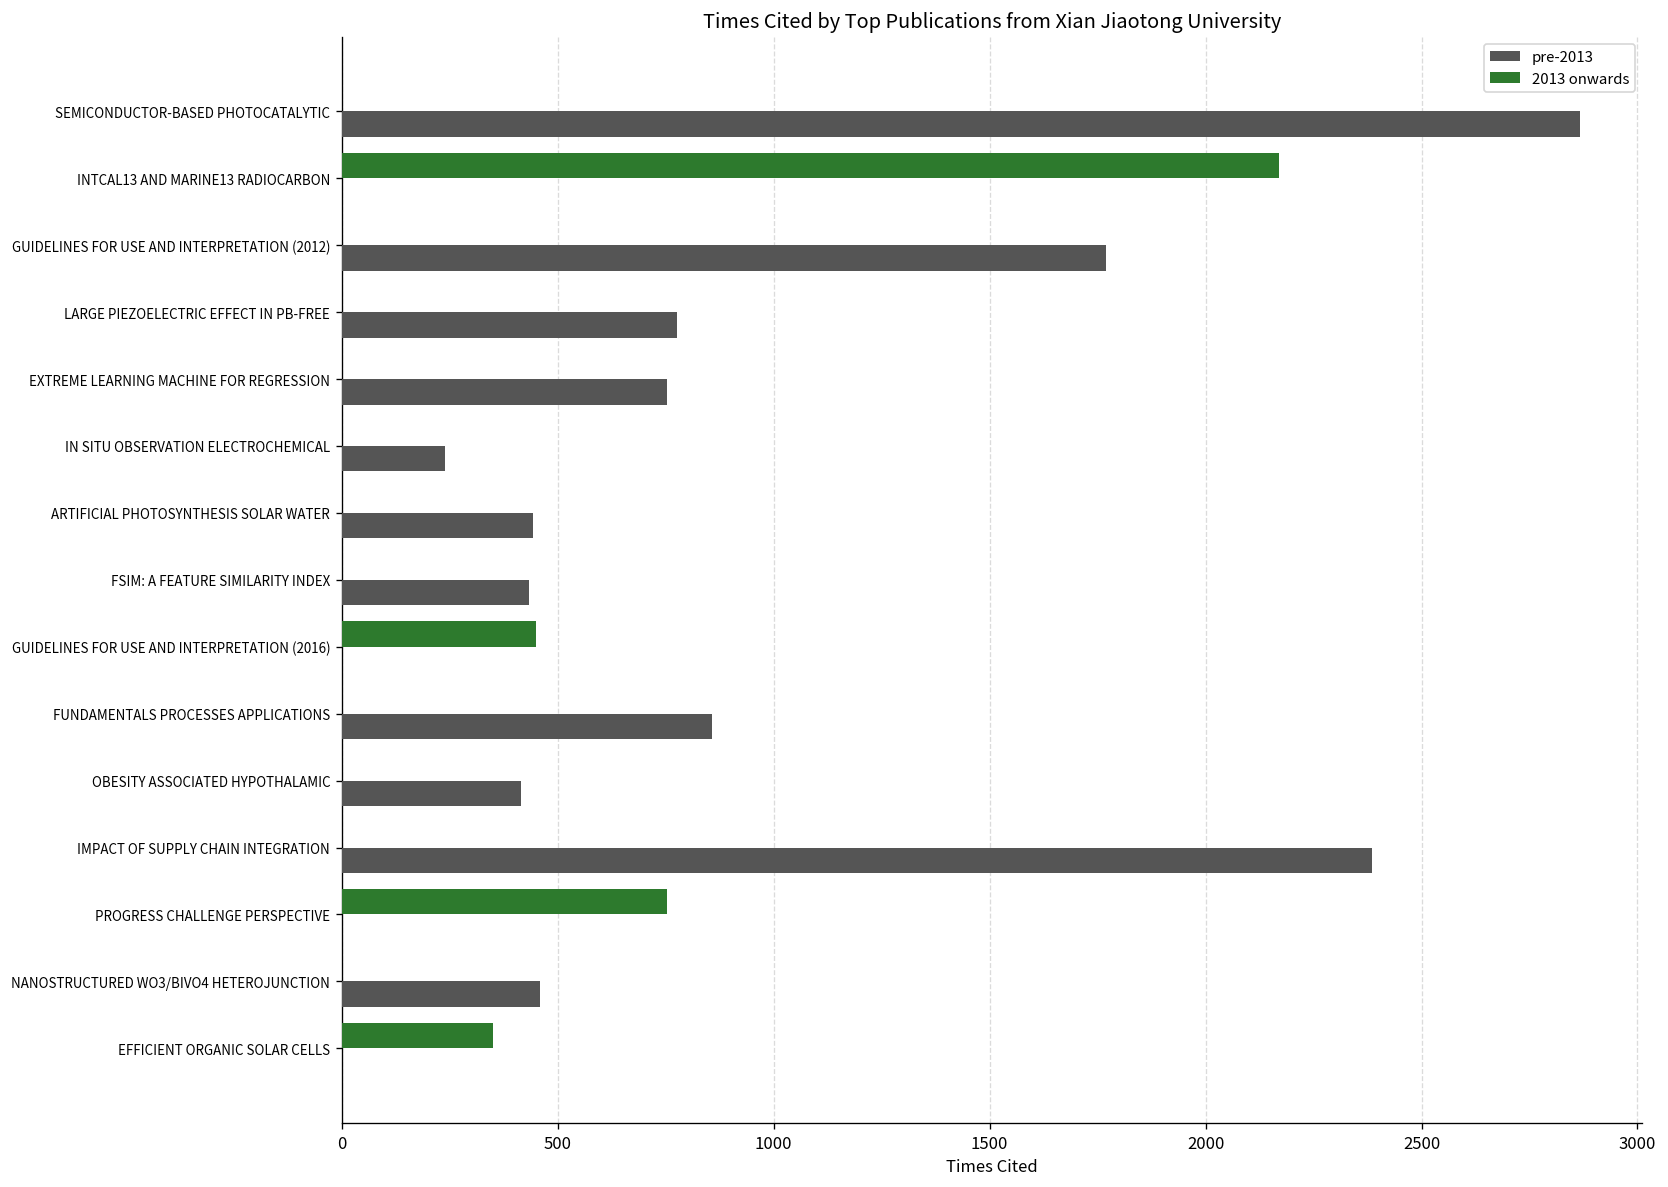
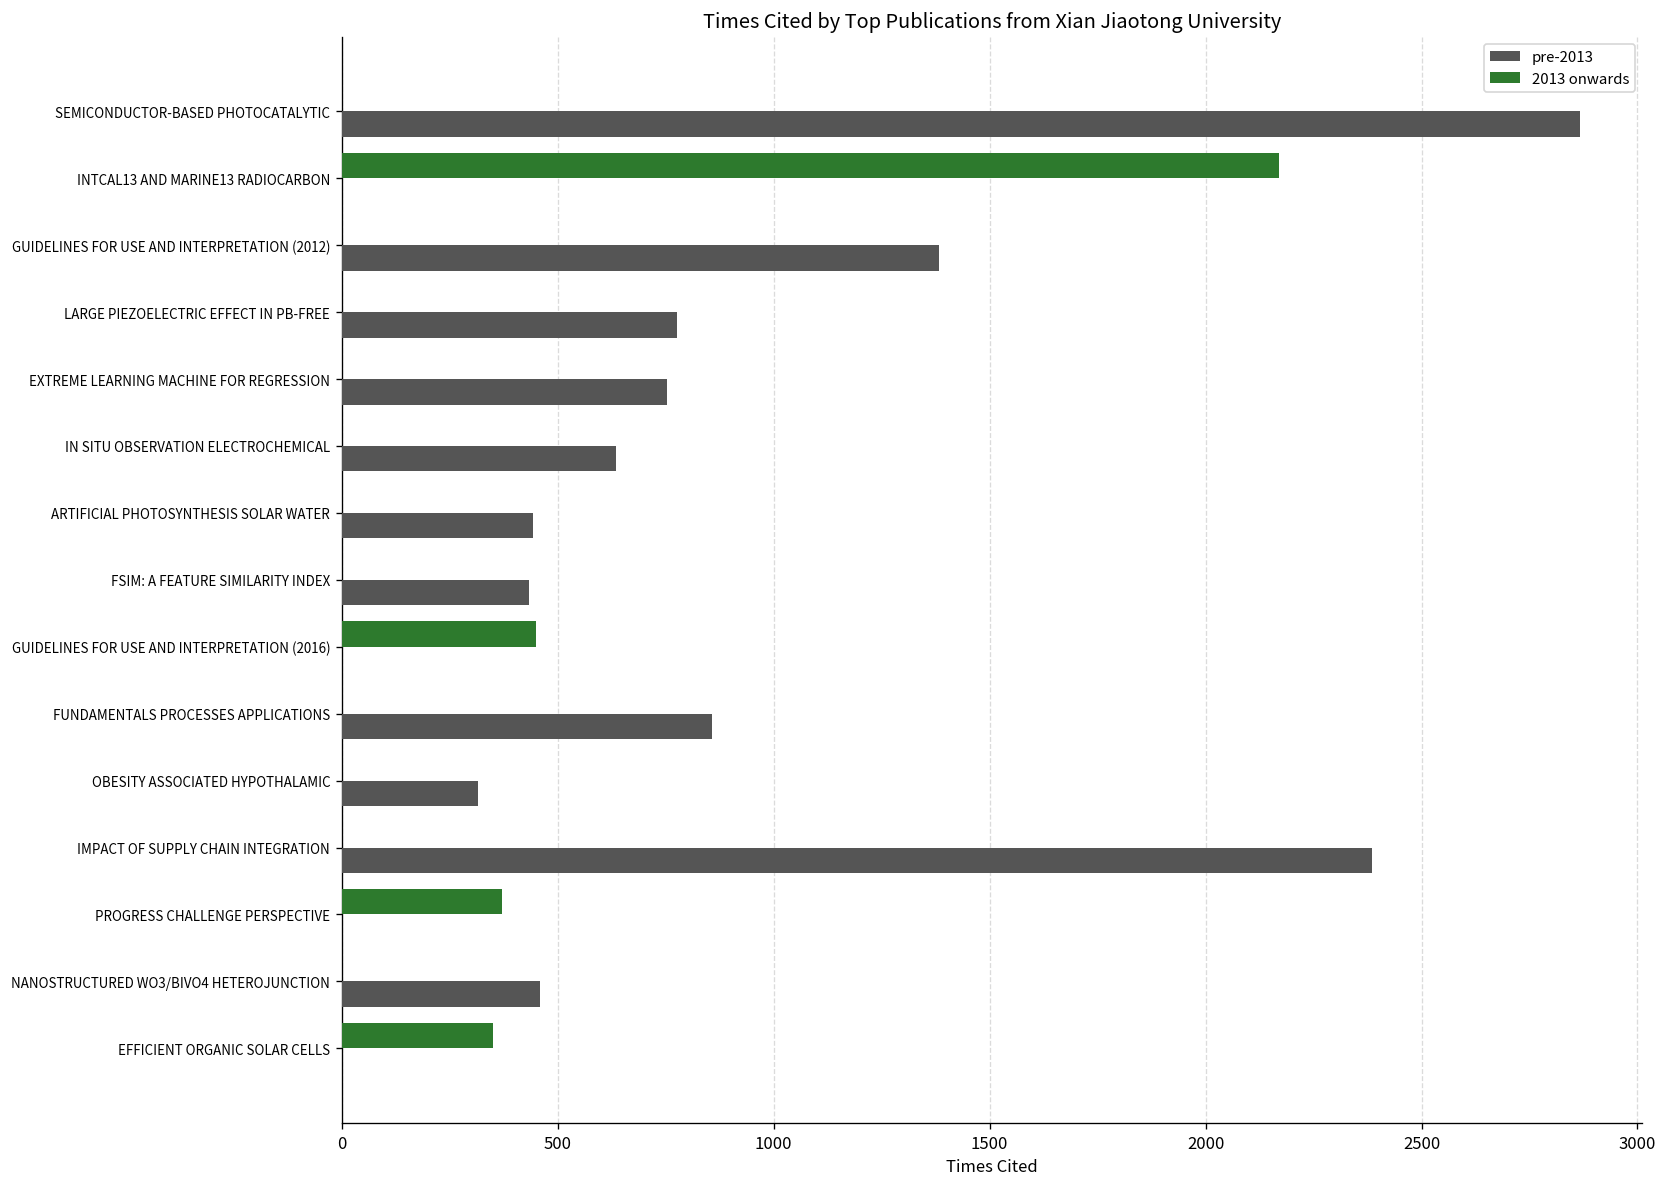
pre-2013, GUIDELINES FOR USE AND INTERPRETATION (2012): 1770 -> 1380
pre-2013, IN SITU OBSERVATION ELECTROCHEMICAL: 240 -> 630
pre-2013, OBESITY ASSOCIATED HYPOTHALAMIC: 420 -> 320
2013 onwards, PROGRESS CHALLENGE PERSPECTIVE: 750 -> 370
